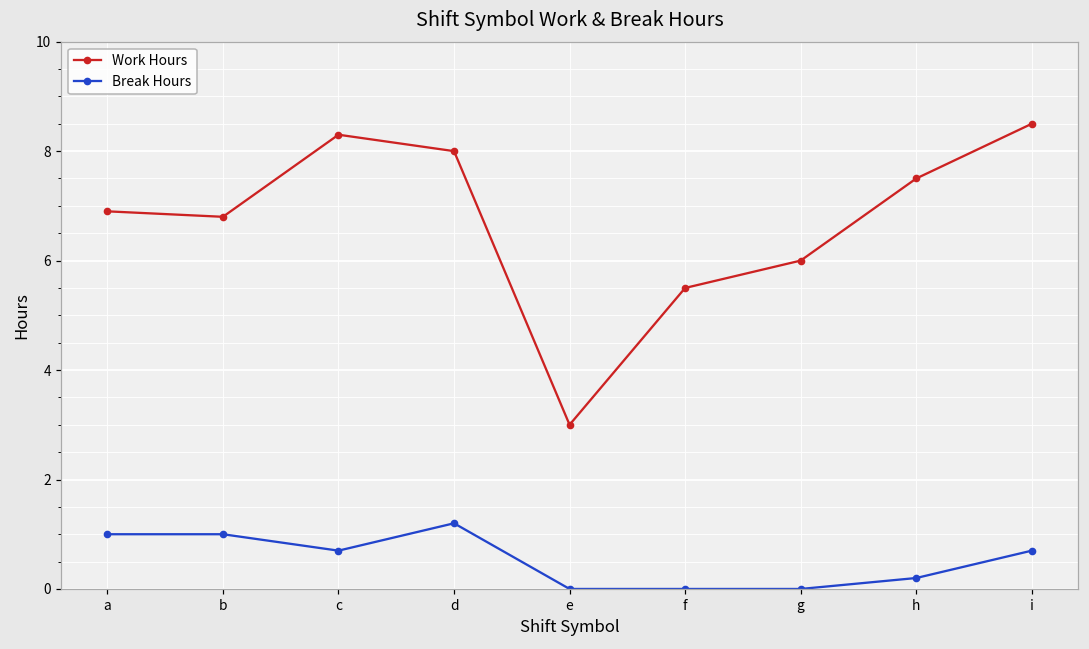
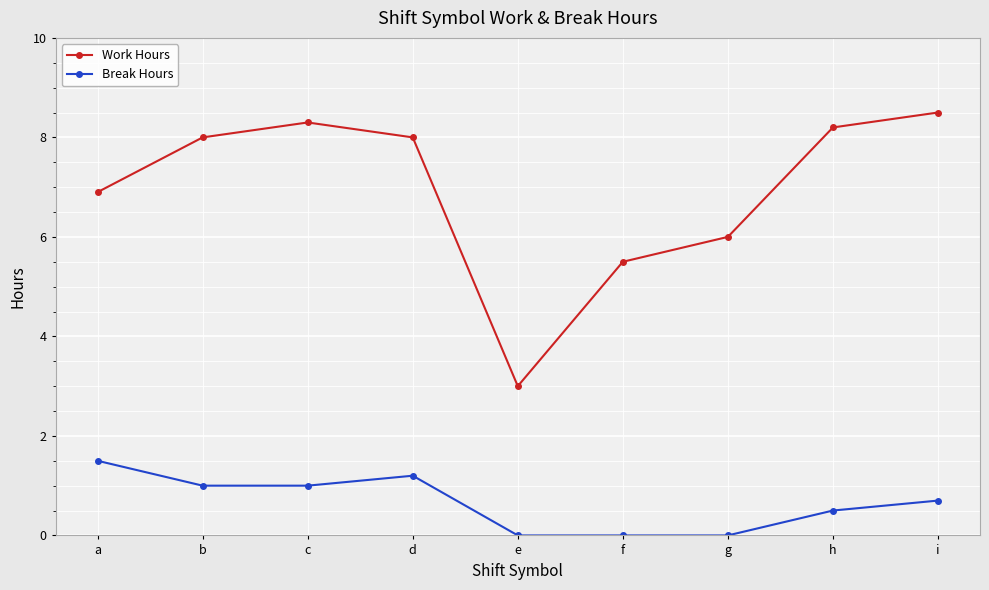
Break Hours, a: 1.0 -> 1.5
Work Hours, b: 6.8 -> 8.0
Break Hours, c: 0.7 -> 1.0
Work Hours, h: 7.5 -> 8.2
Break Hours, h: 0.2 -> 0.5
